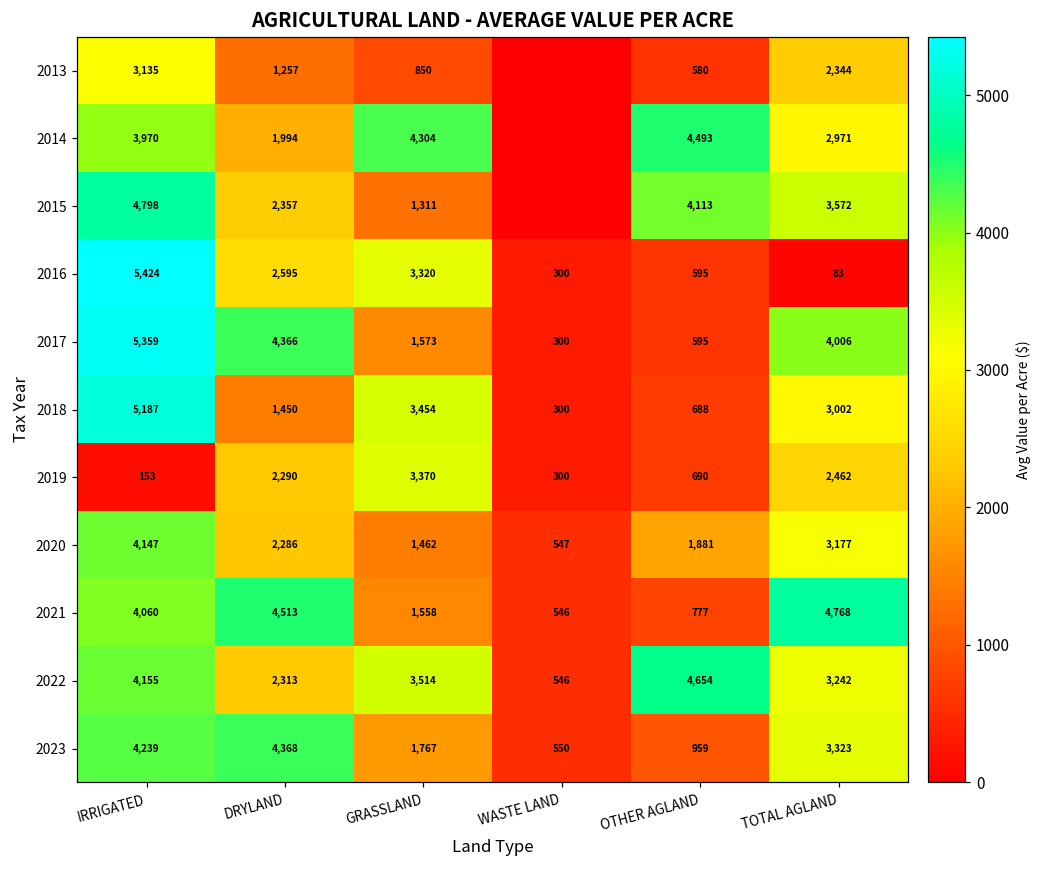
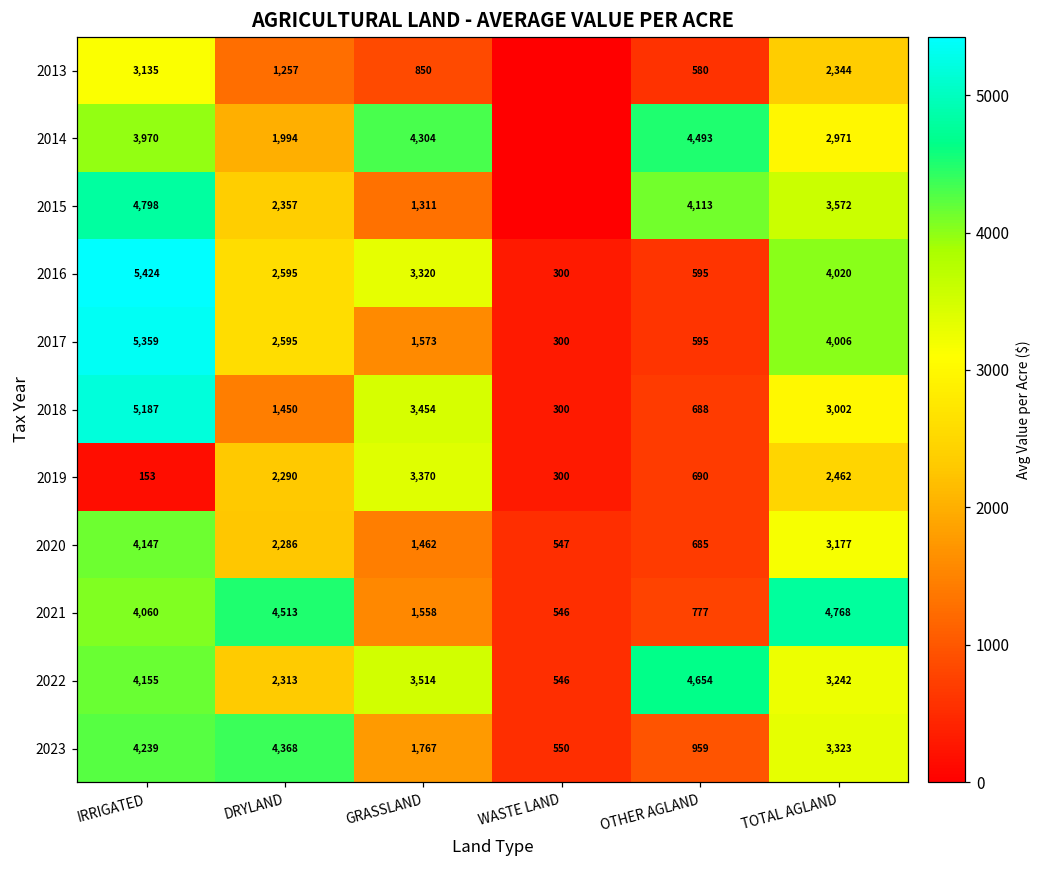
2016, TOTAL AGLAND: 83 -> 4,020
2017, DRYLAND: 4,366 -> 2,595
2020, OTHER AGLAND: 1,881 -> 685
